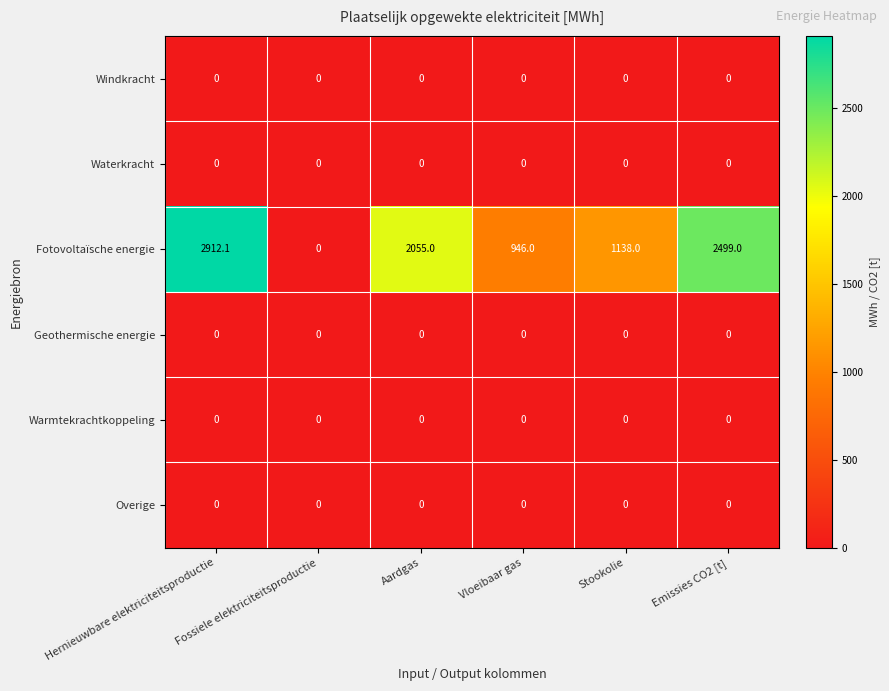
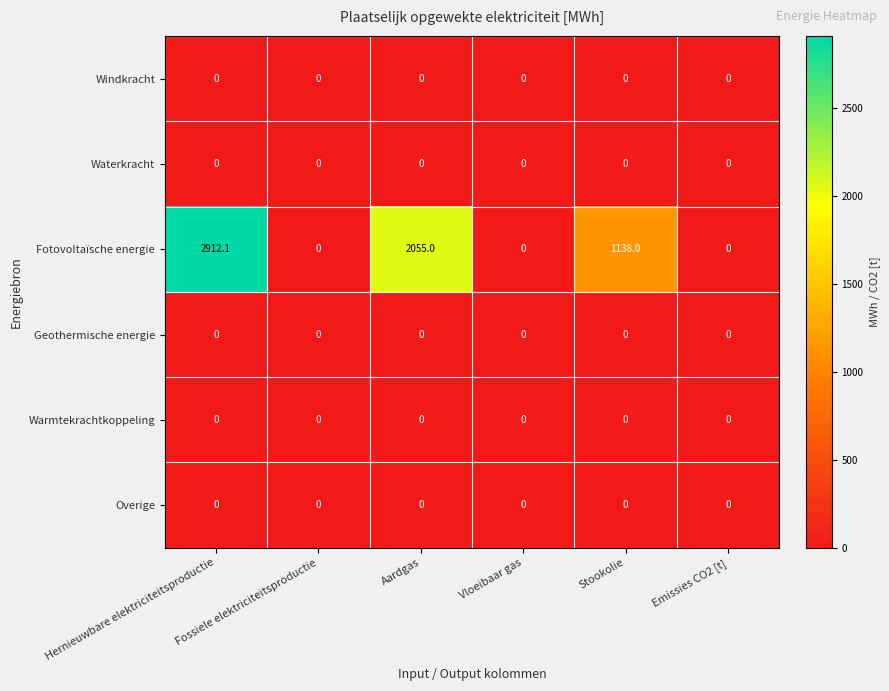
Fotovoltaïsche energie, Vloeibaar gas: 946.0 -> 0
Fotovoltaïsche energie, Emissies CO2 [t]: 2499.0 -> 0
